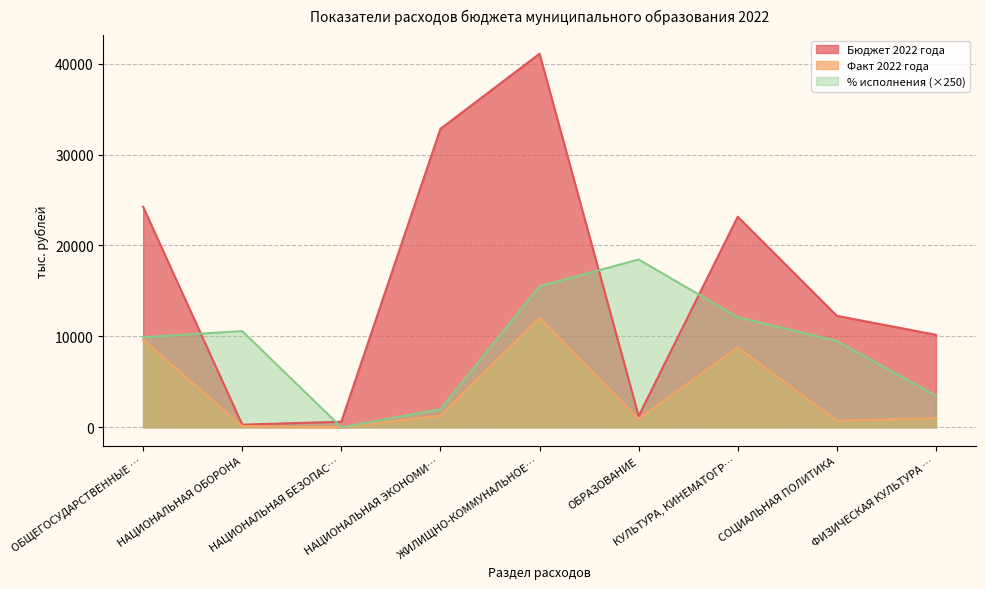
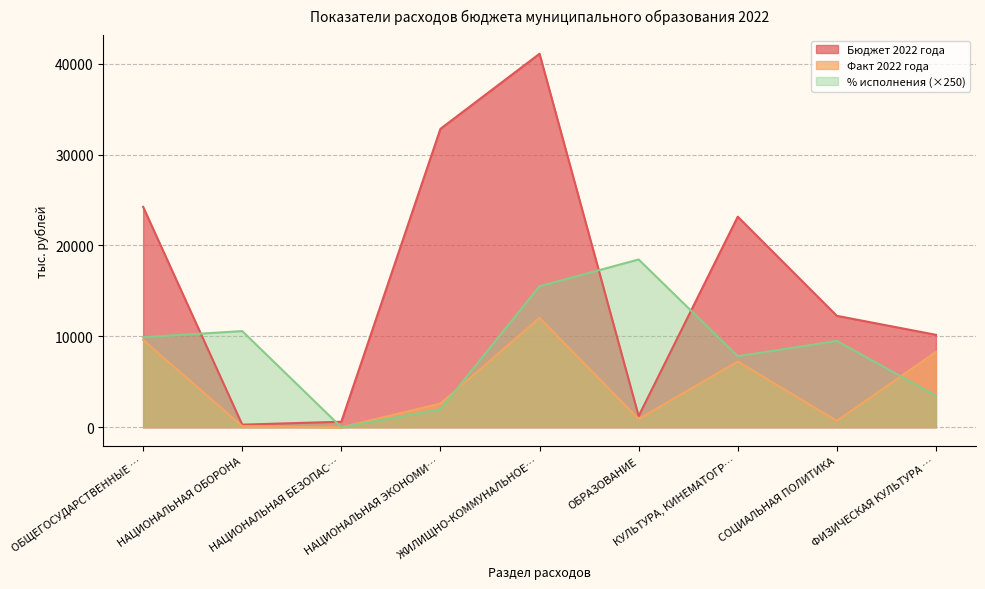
Факт 2022 года, НАЦИОНАЛЬНАЯ ЭКОНОМИ…: 1000 -> 3000
Факт 2022 года, КУЛЬТУРА, КИНЕМАТОГР…: 9000 -> 7000
% исполнения (×250), КУЛЬТУРА, КИНЕМАТОГР…: 12000 -> 8000
Факт 2022 года, ФИЗИЧЕСКАЯ КУЛЬТУРА …: 1000 -> 8000
